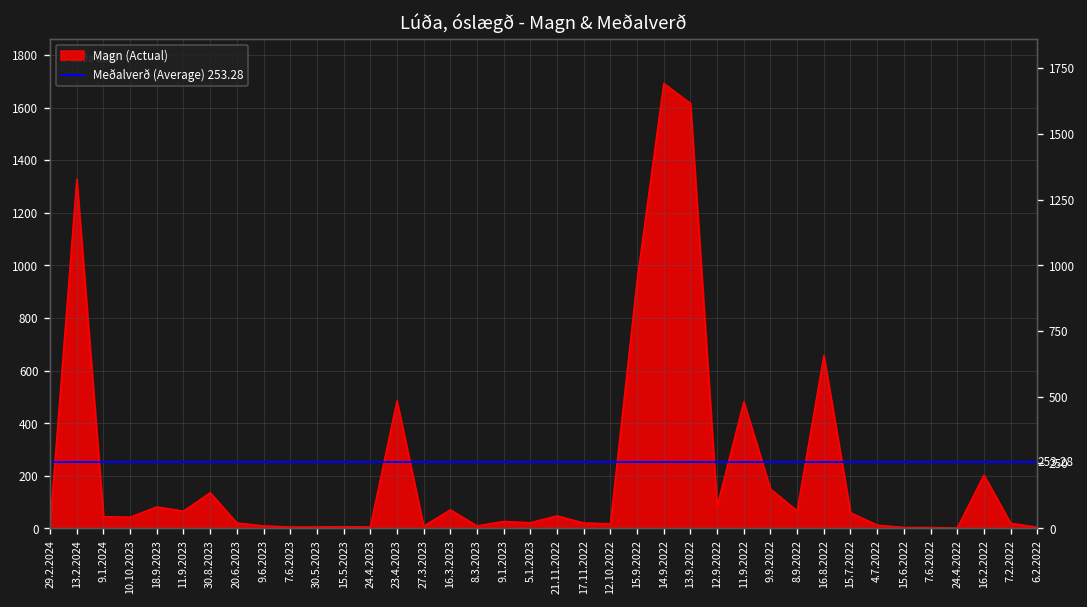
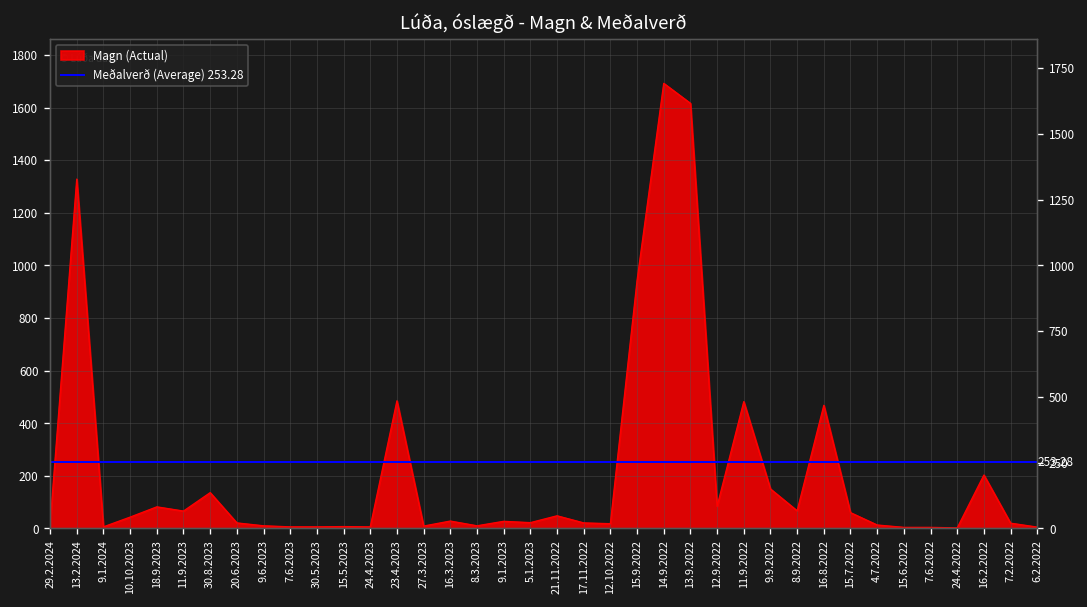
9.1.2024: 50 -> 10
16.3.2023: 70 -> 30
16.8.2022: 660 -> 470
